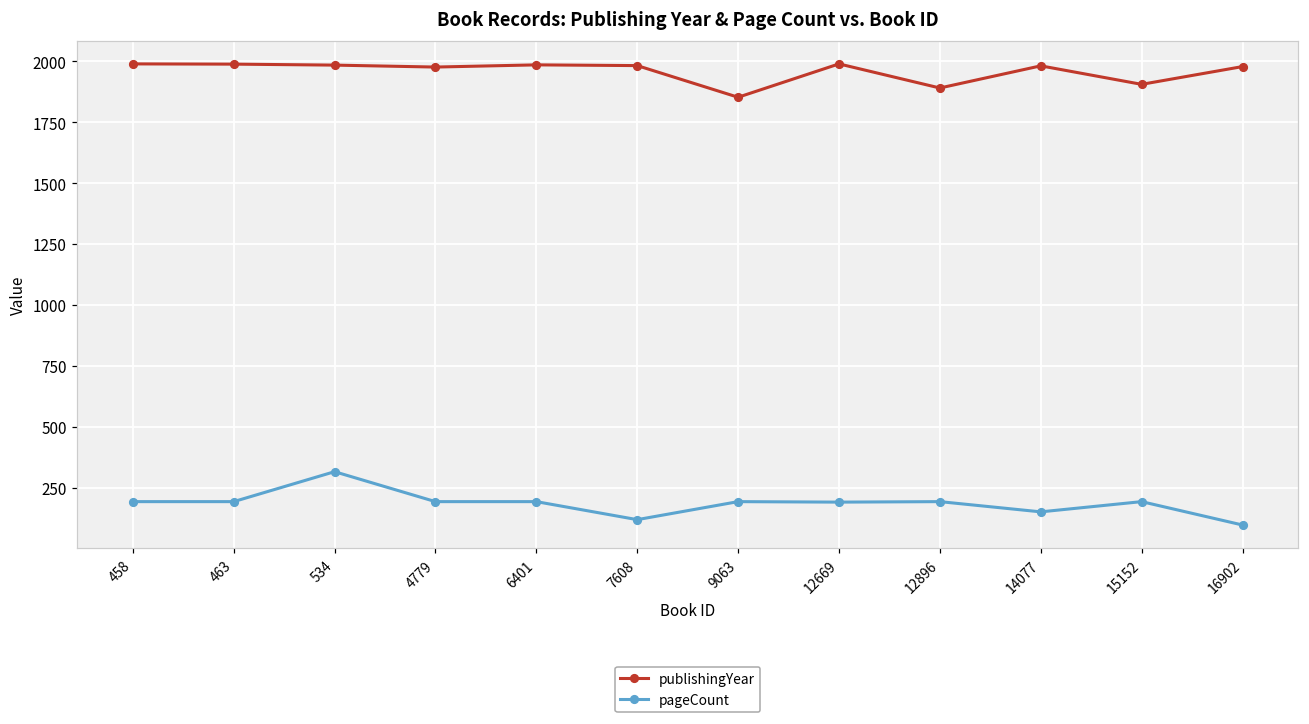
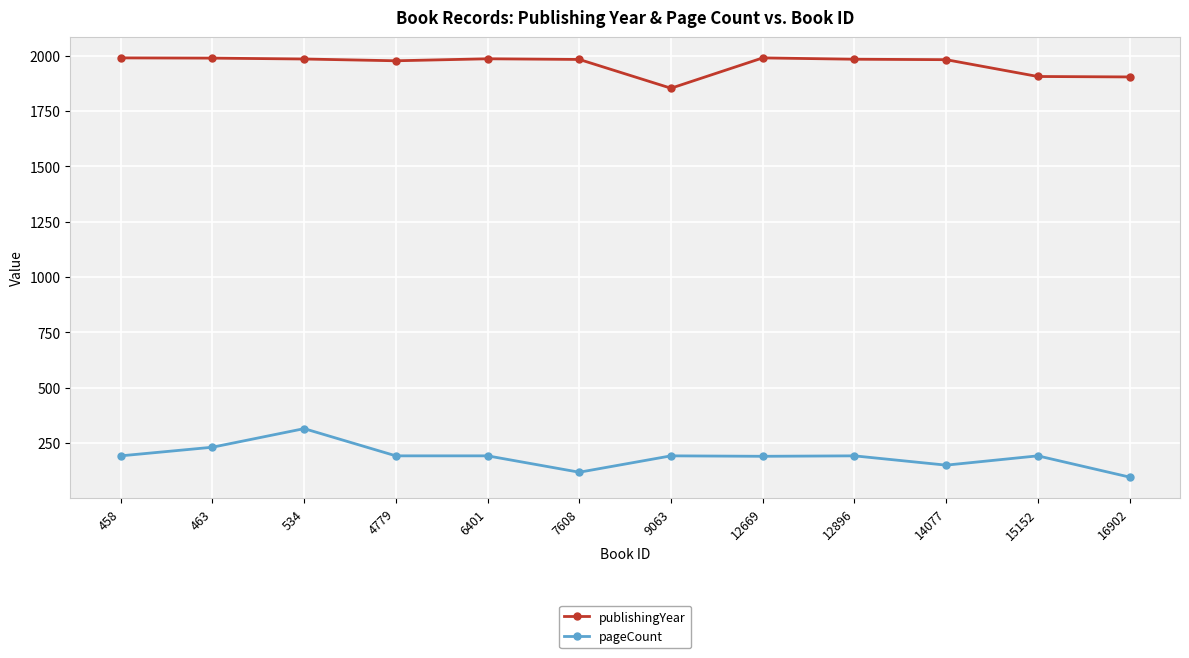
pageCount, 463: 190 -> 230
publishingYear, 12896: 1890 -> 1980
publishingYear, 16902: 1980 -> 1900
